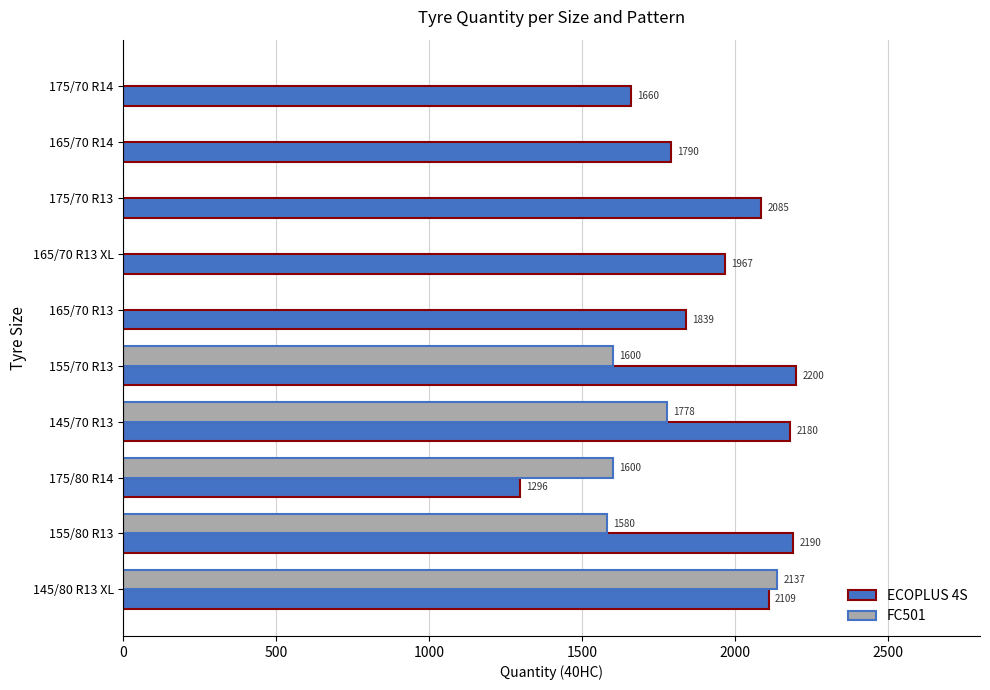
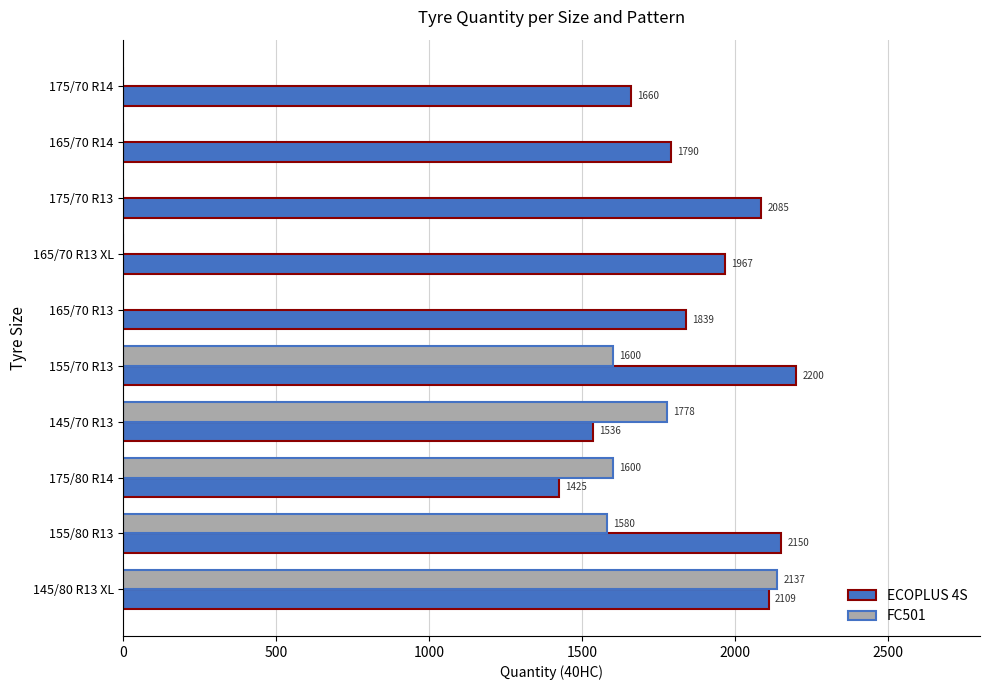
ECOPLUS 4S, 145/70 R13: 2180 -> 1536
ECOPLUS 4S, 175/80 R14: 1296 -> 1425
ECOPLUS 4S, 155/80 R13: 2190 -> 2150
